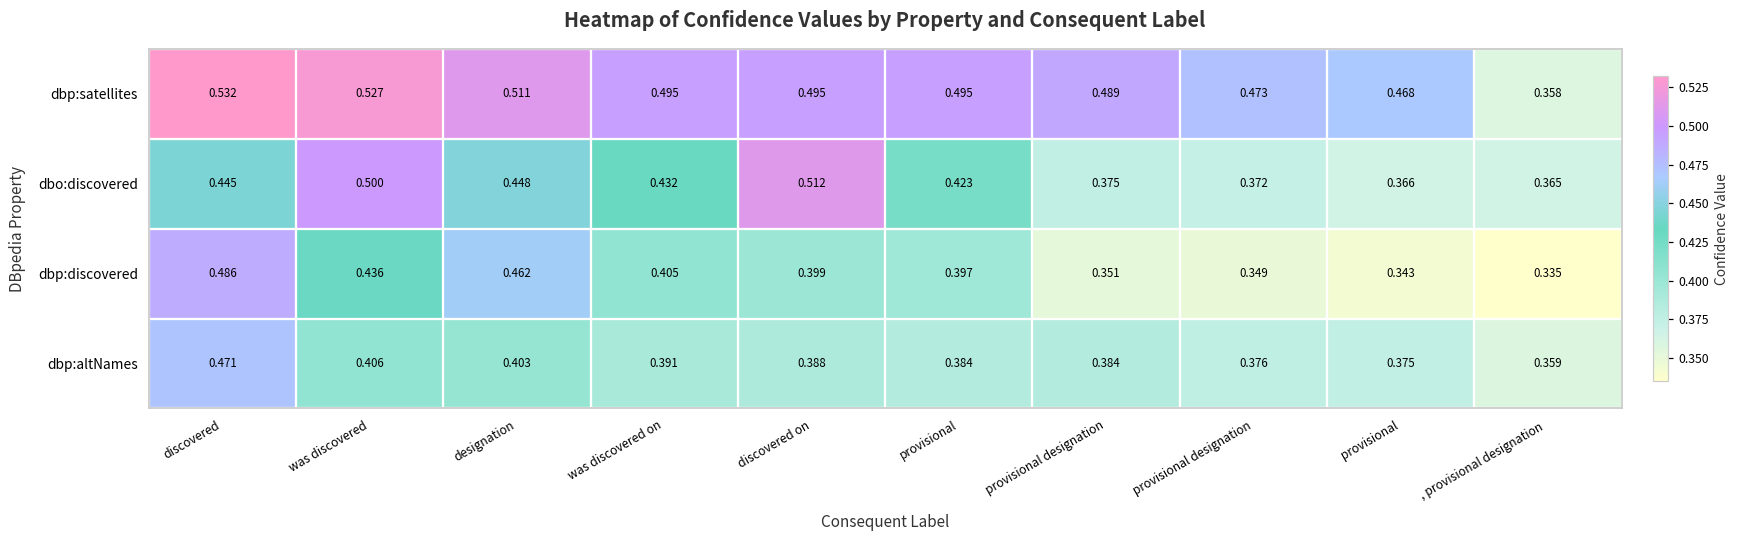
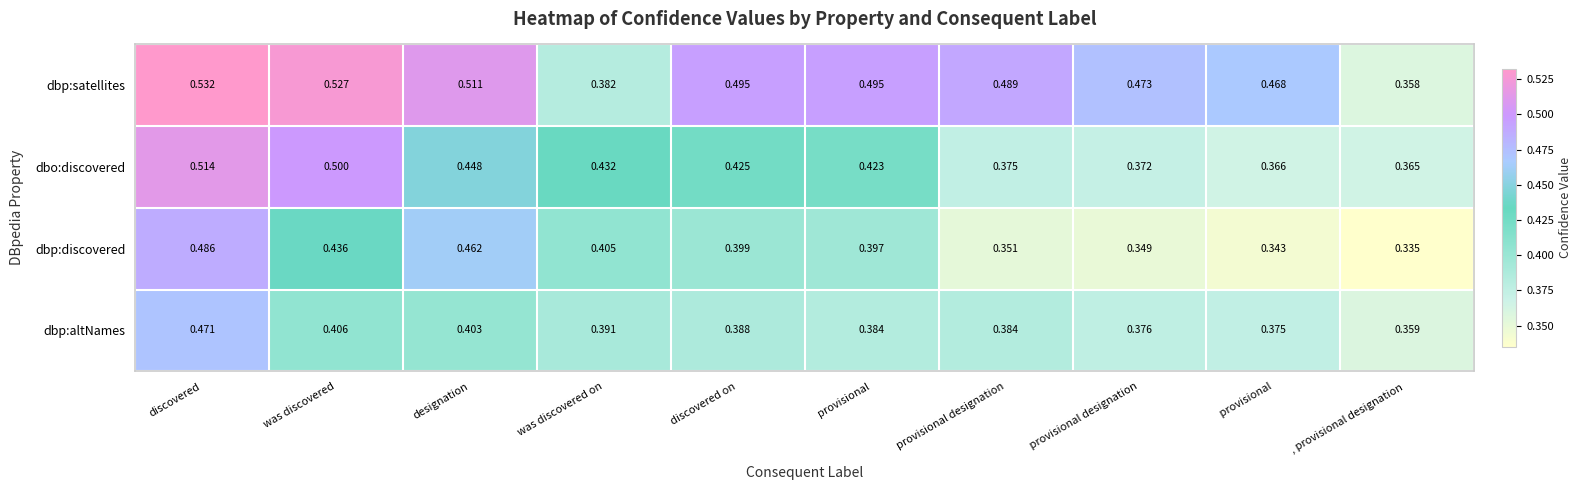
dbp:satellites, was discovered on: 0.495 -> 0.382
dbo:discovered, discovered: 0.445 -> 0.514
dbo:discovered, discovered on: 0.512 -> 0.425
